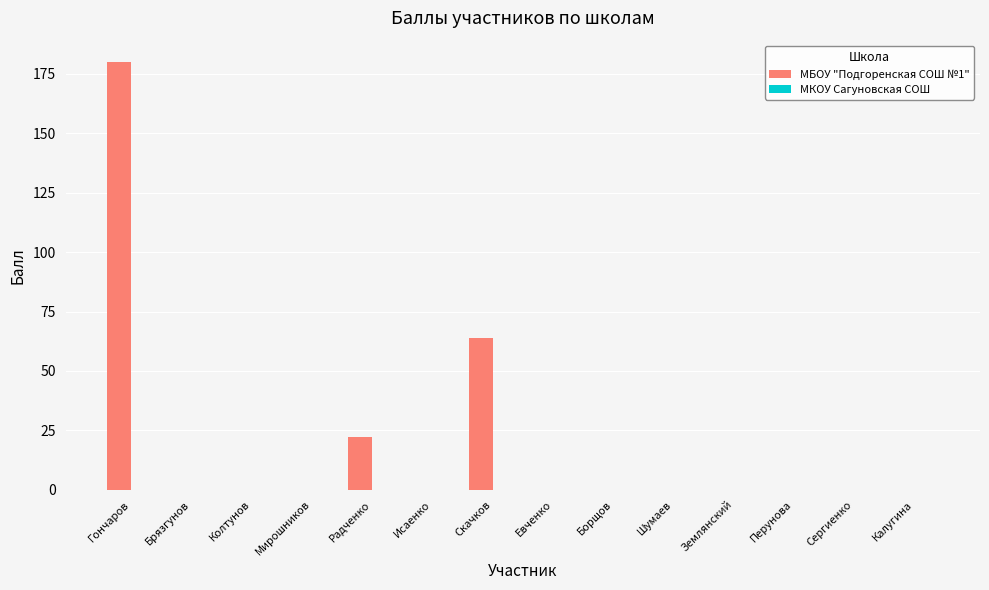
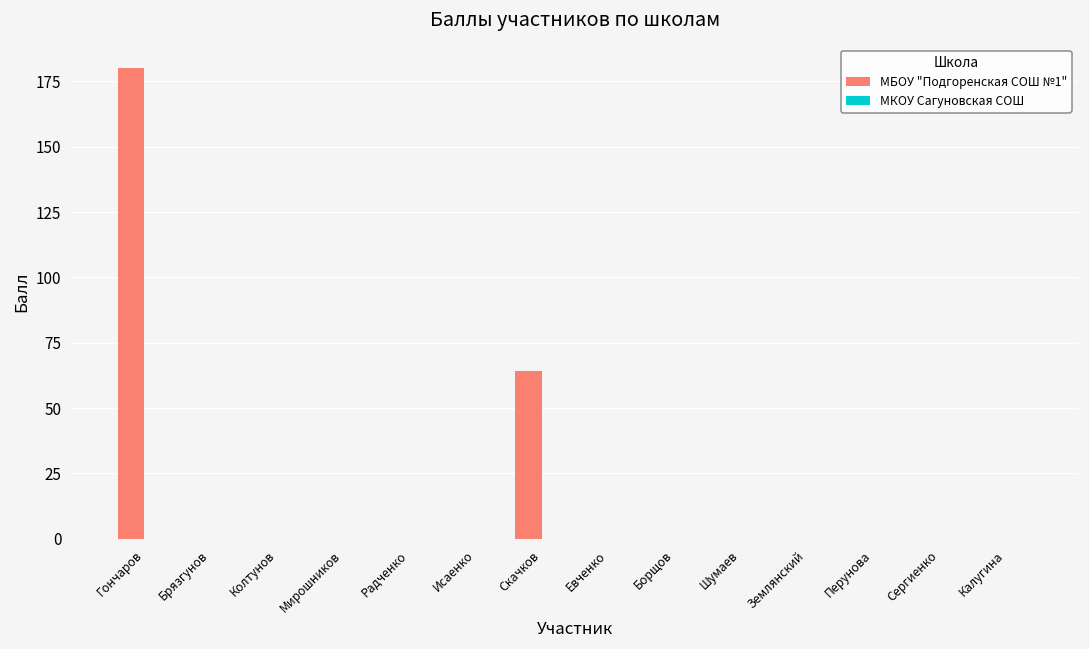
МБОУ "Подгоренская СОШ №1", Радченко: 22 -> 0
